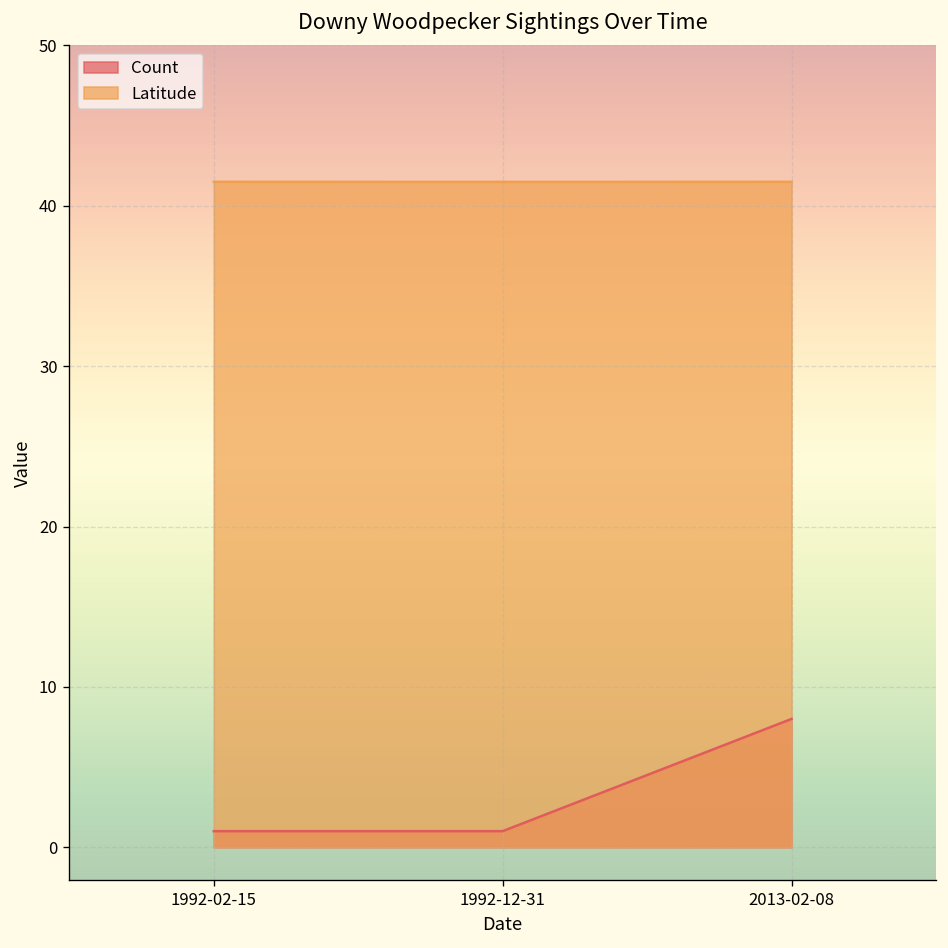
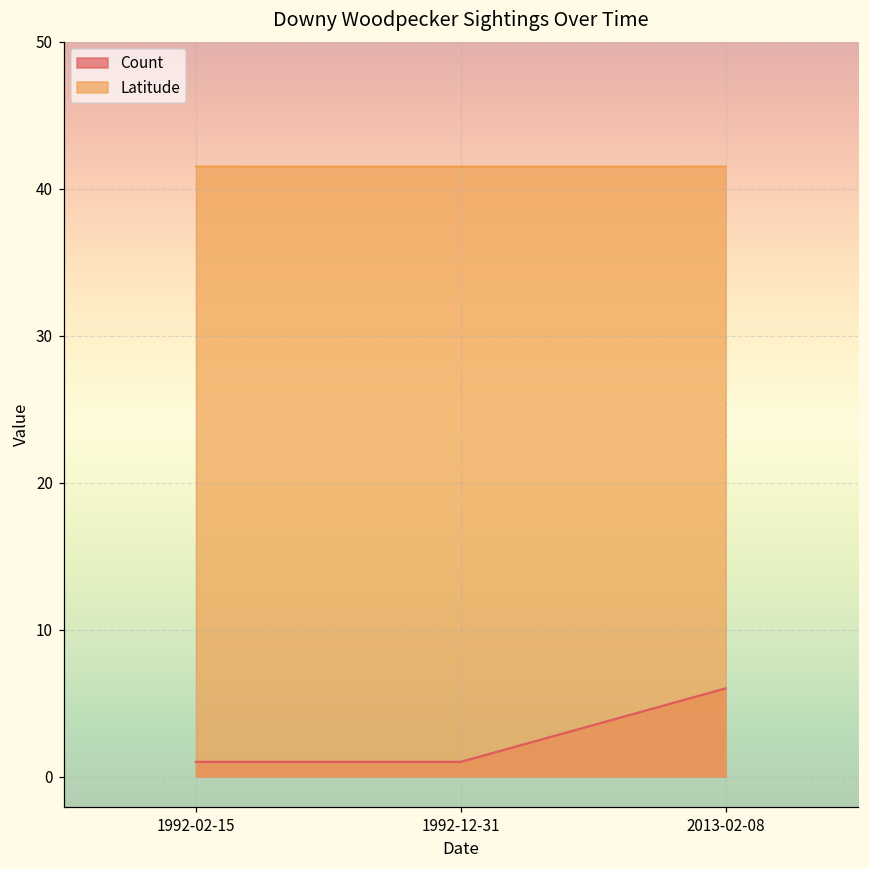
Count, 2013-02-08: 8 -> 6
